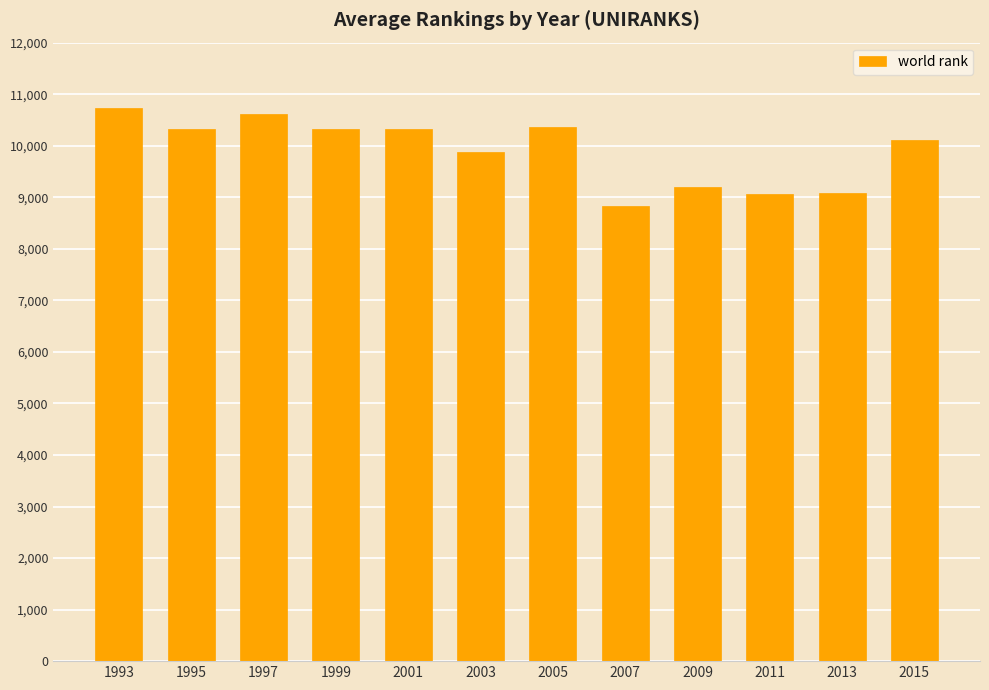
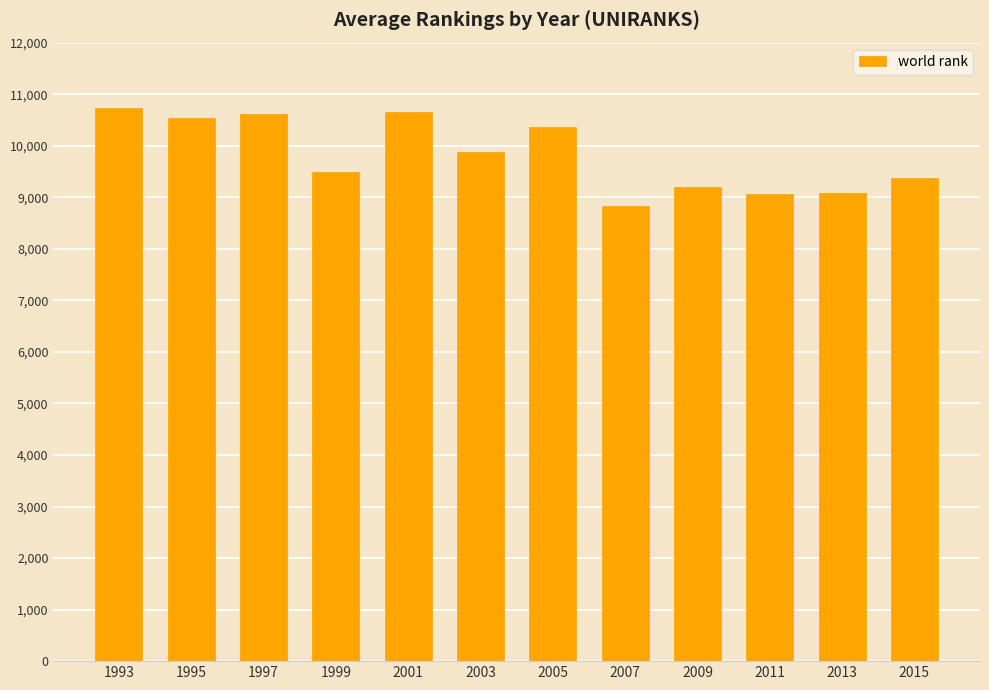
1995: 10,300 -> 10,500
1999: 10,300 -> 9,500
2001: 10,300 -> 10,700
2015: 10,100 -> 9,400
